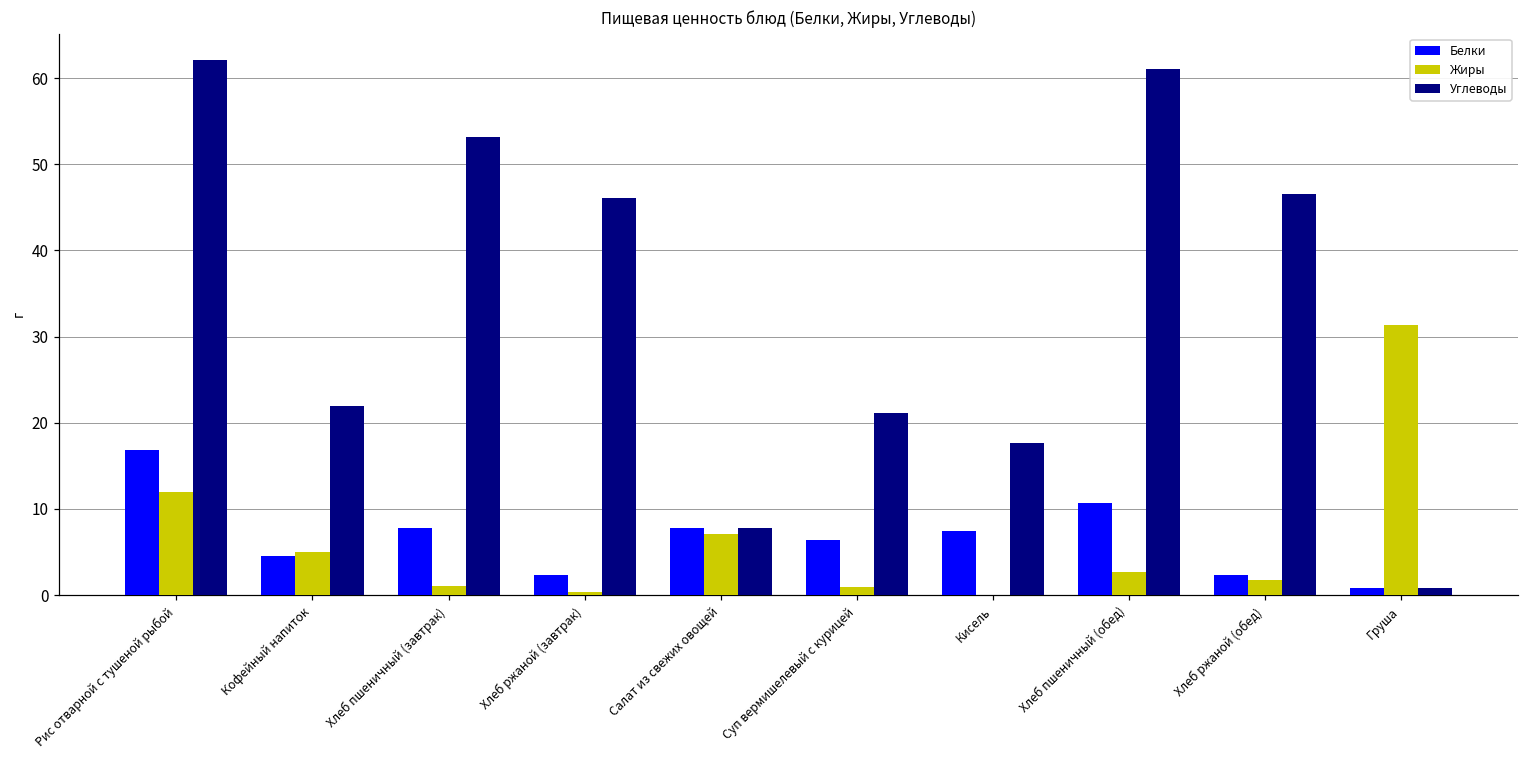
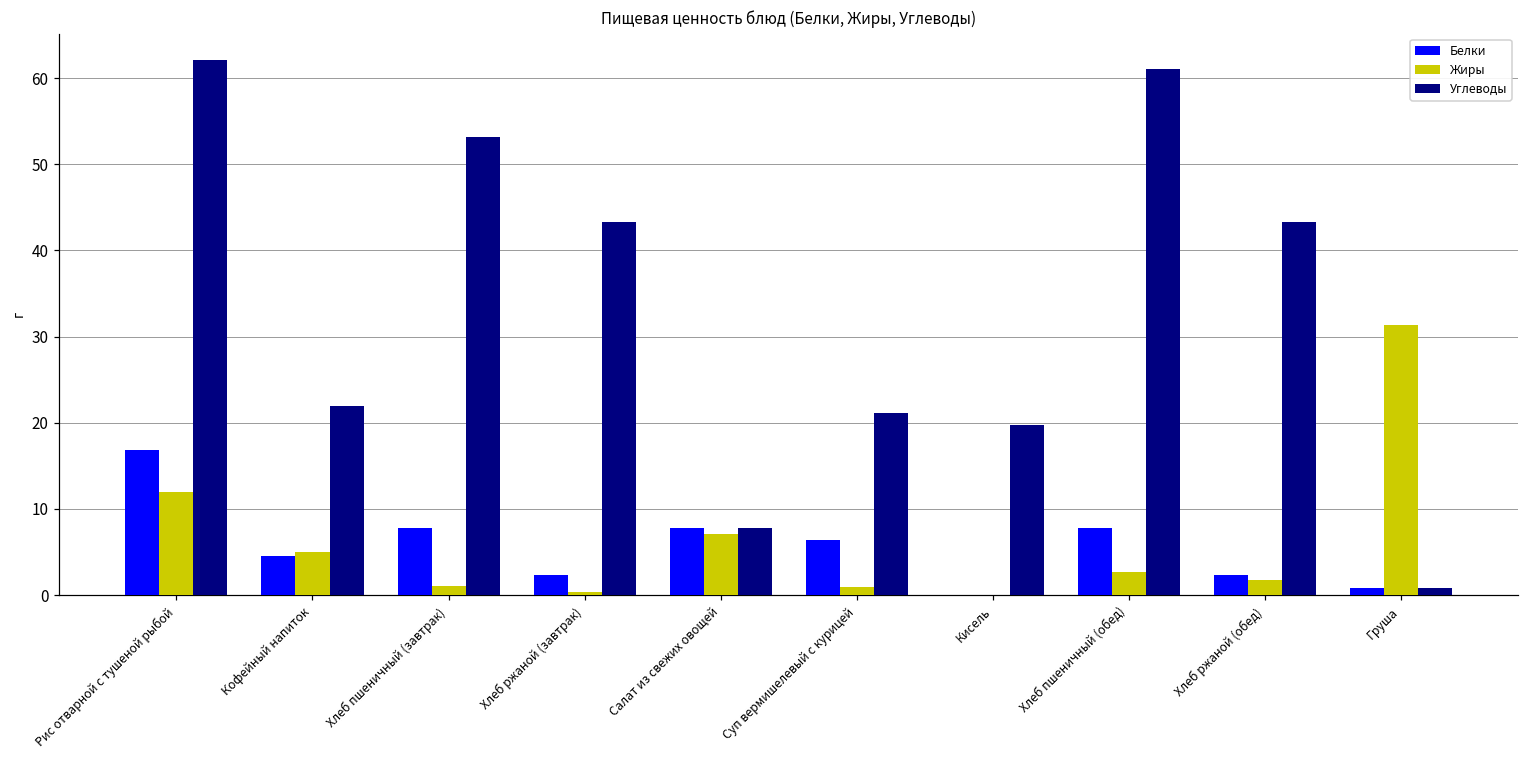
Углеводы, Хлеб ржаной (завтрак): 46 -> 43
Белки, Кисель: 7 -> 0
Углеводы, Кисель: 18 -> 20
Белки, Хлеб пшеничный (обед): 11 -> 8
Углеводы, Хлеб ржаной (обед): 47 -> 43
